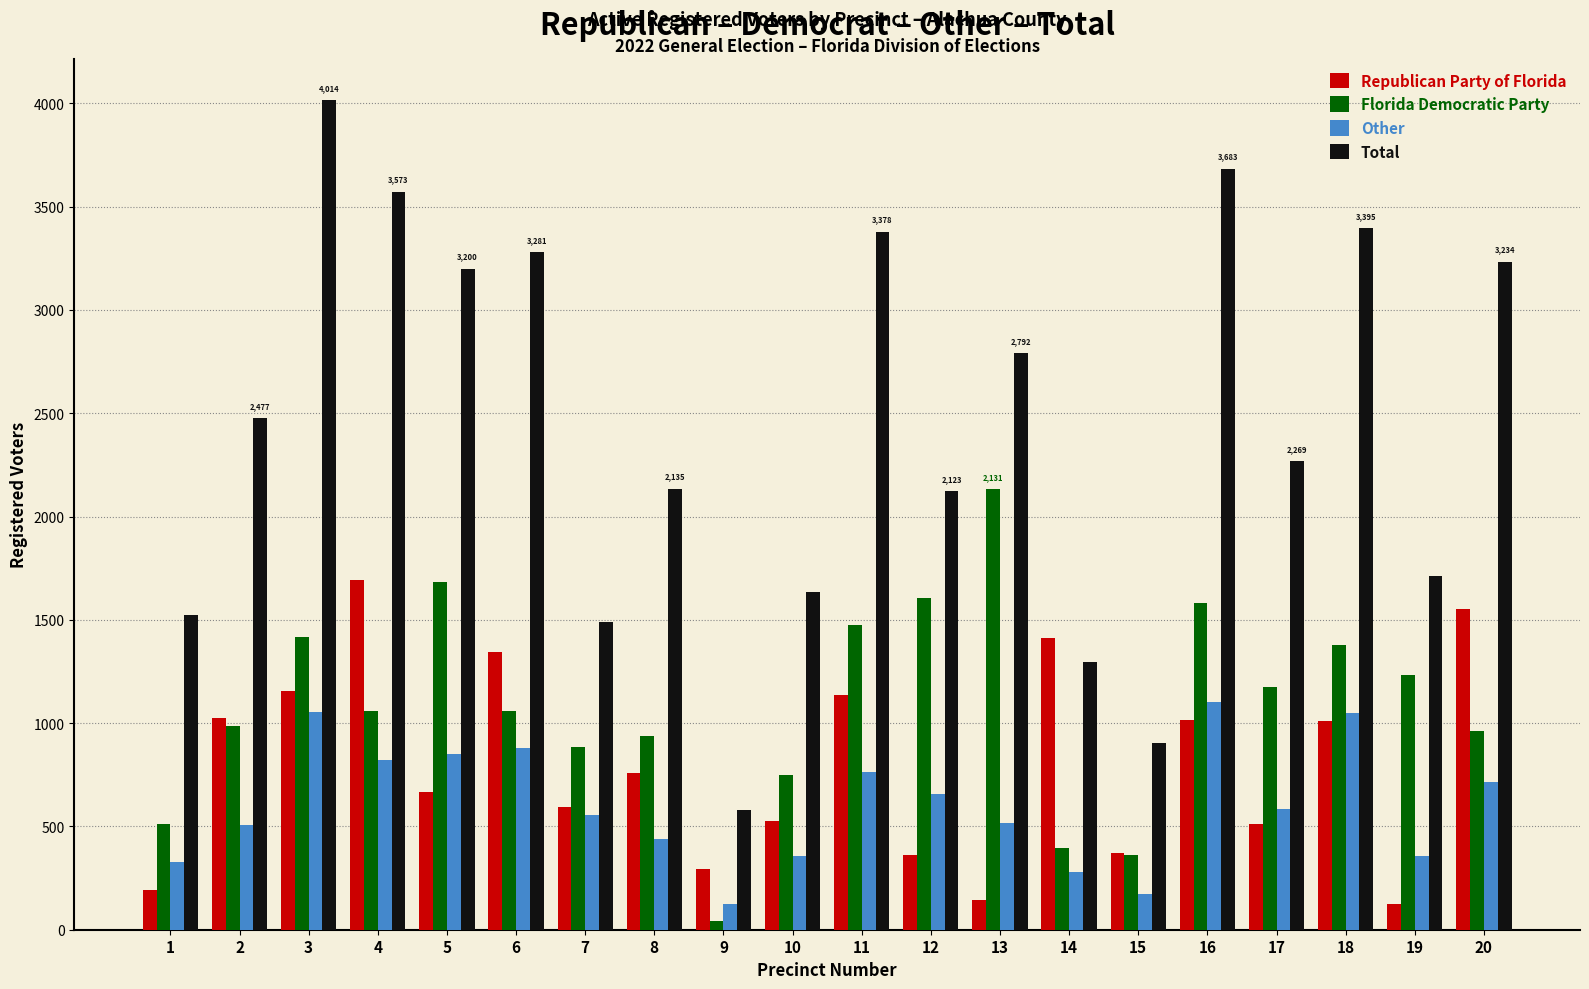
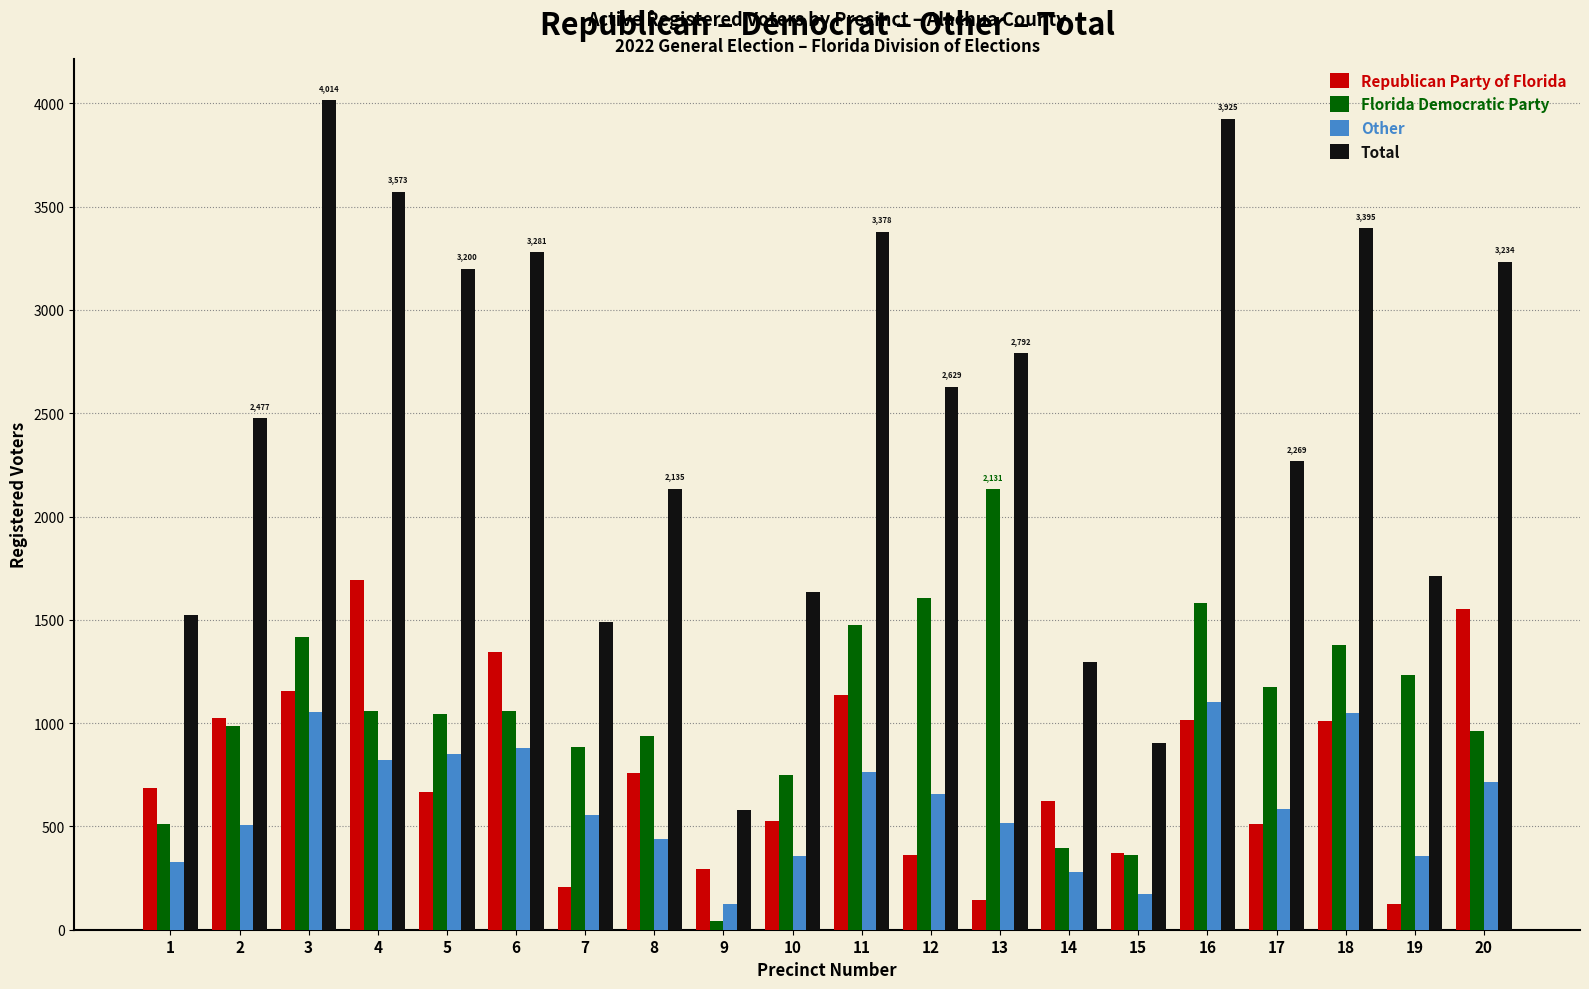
Republican Party of Florida, 1: 190 -> 680
Florida Democratic Party, 5: 1680 -> 1040
Republican Party of Florida, 7: 600 -> 210
Total, 12: 2,123 -> 2,629
Republican Party of Florida, 14: 1410 -> 620
Total, 16: 3,683 -> 3,925
